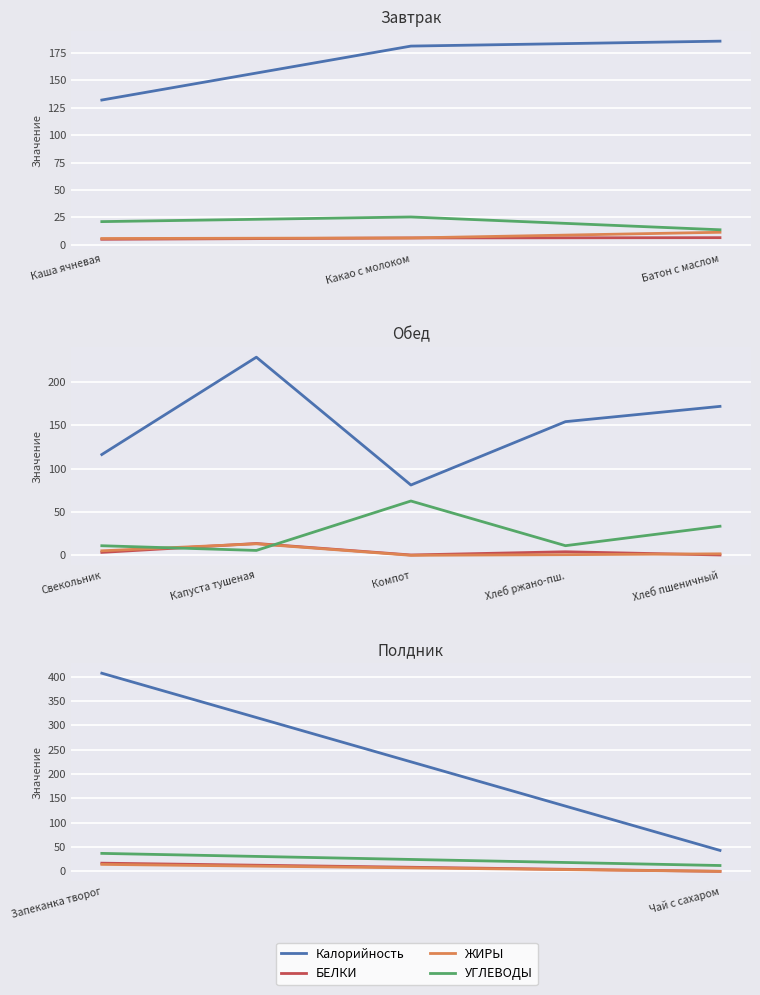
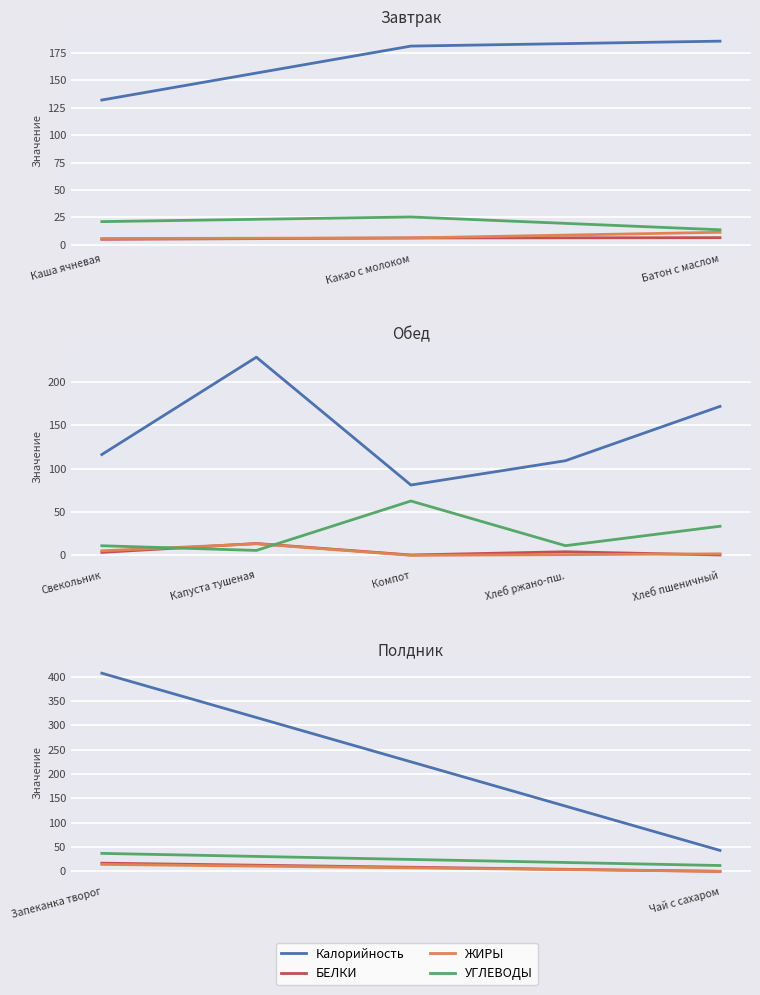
Обед, Калорийность, Хлеб ржано-пш.: 150 -> 110
